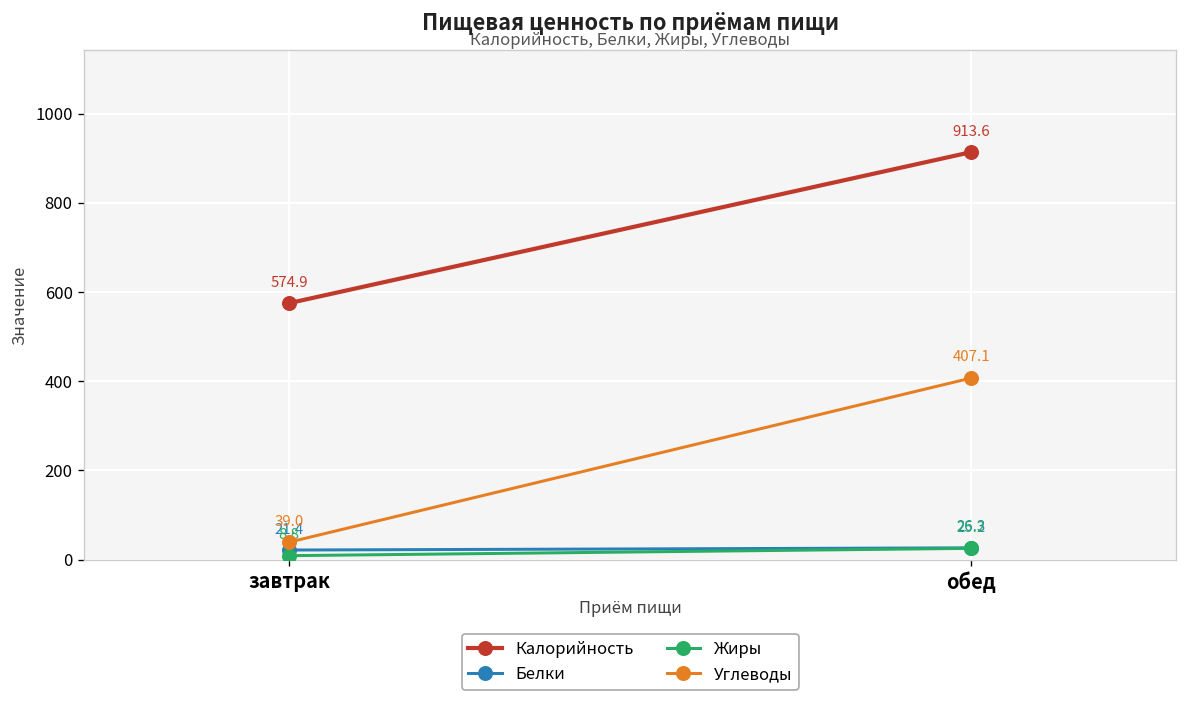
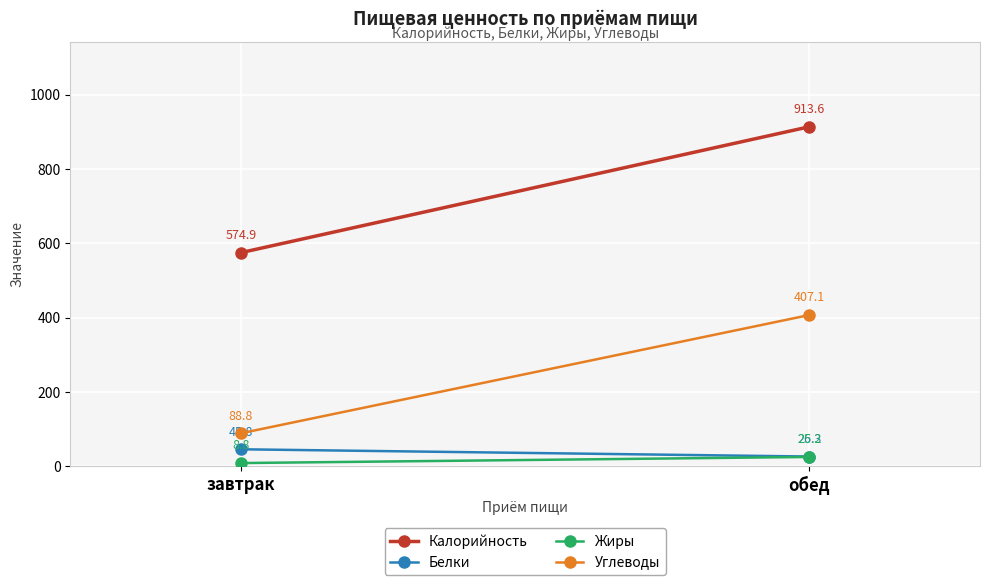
Белки, завтрак: 21.4 -> 45.8
Углеводы, завтрак: 39.0 -> 88.8
